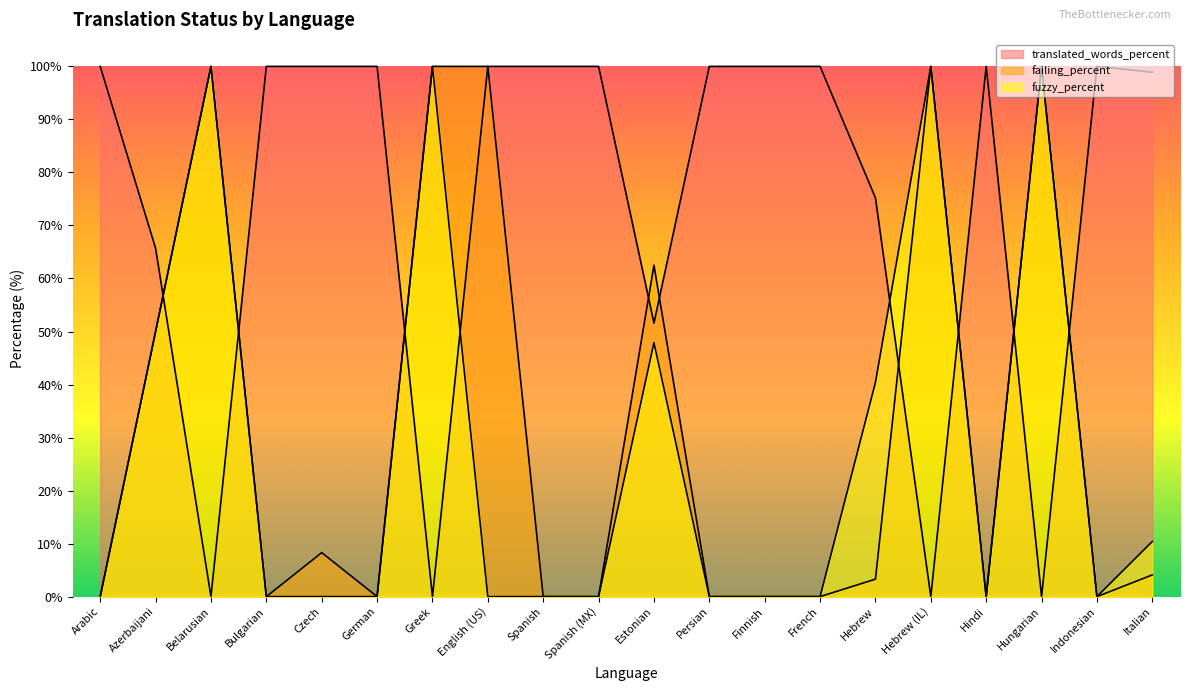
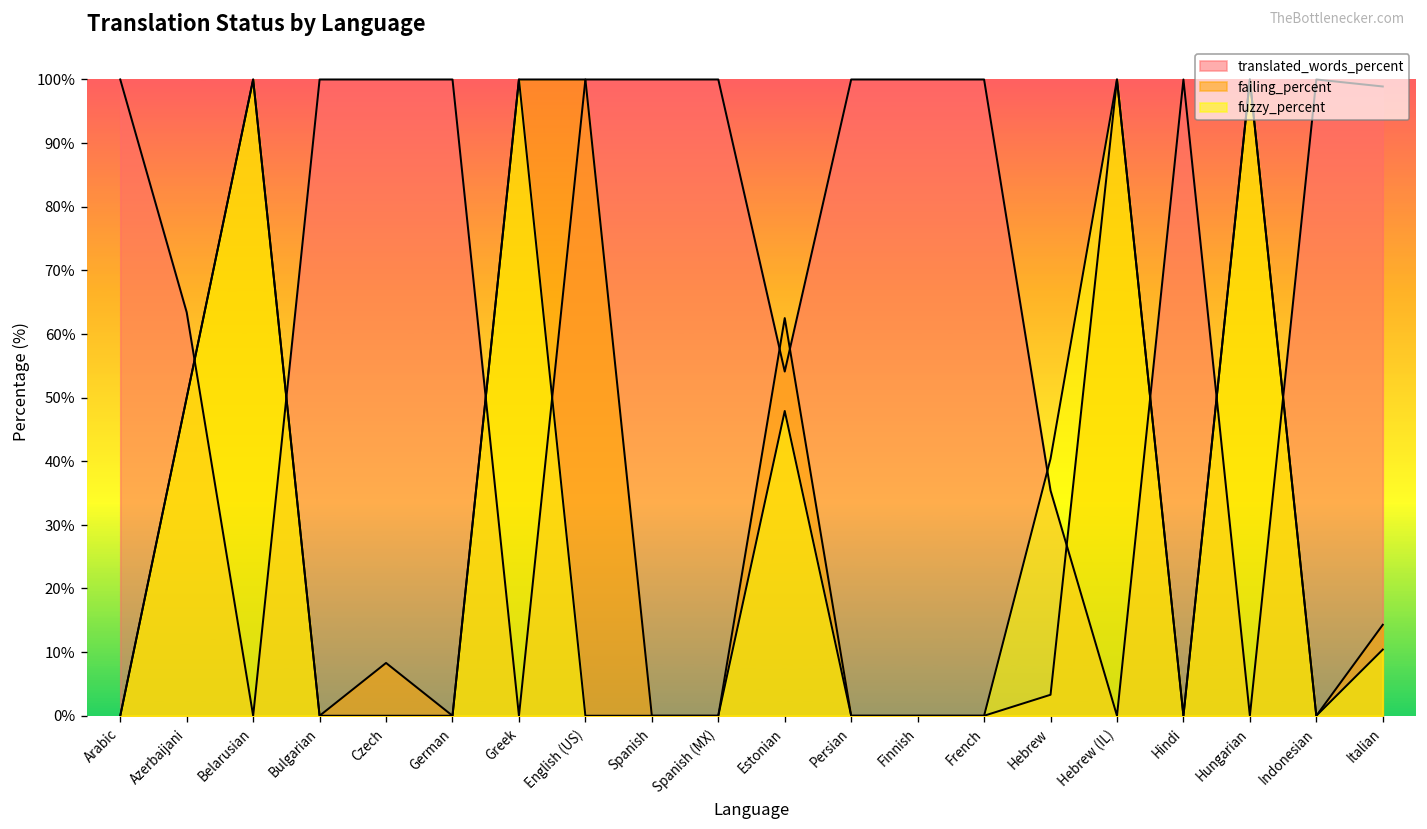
translated_words_percent, Azerbaijani: 66% -> 63%
translated_words_percent, Estonian: 52% -> 54%
translated_words_percent, Hebrew: 75% -> 35%
failing_percent, Italian: 4% -> 14%
